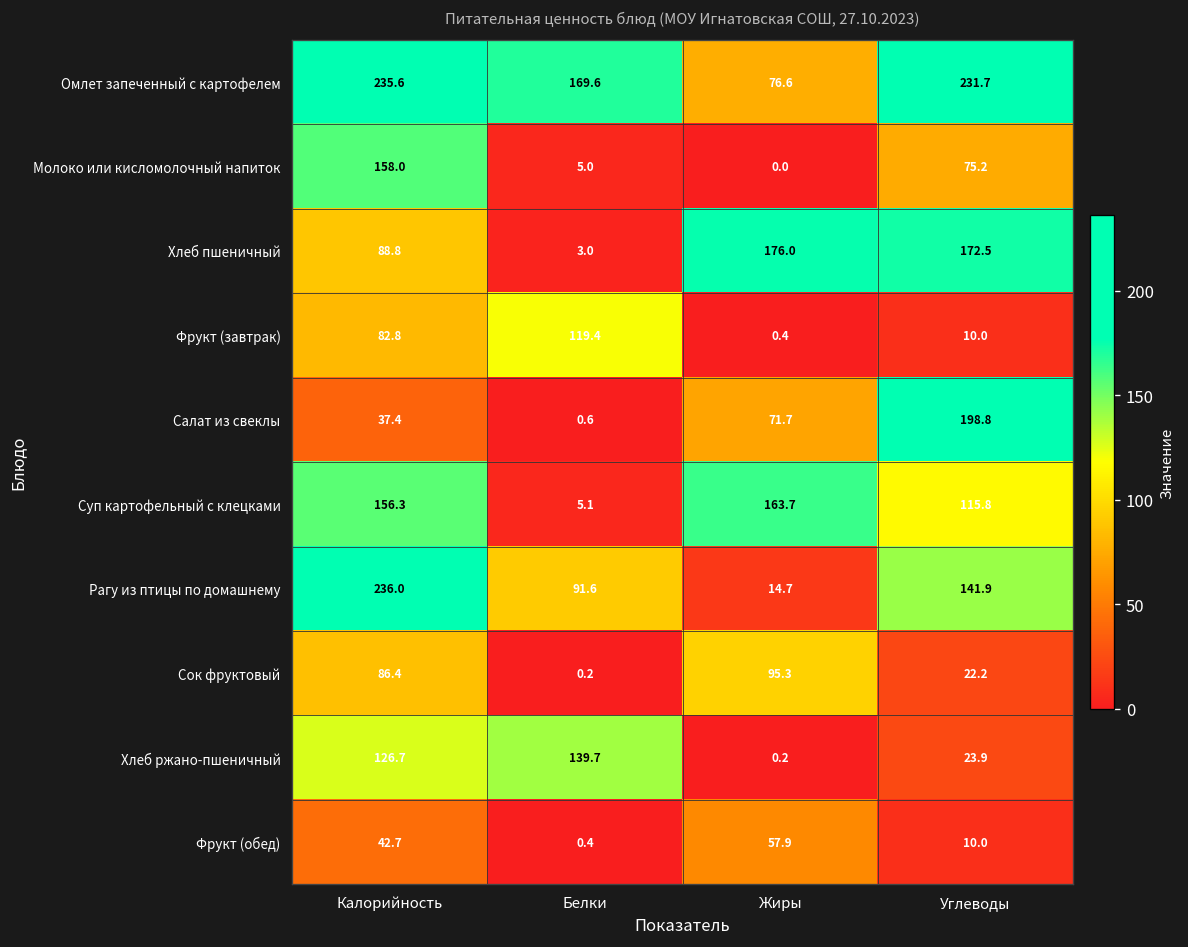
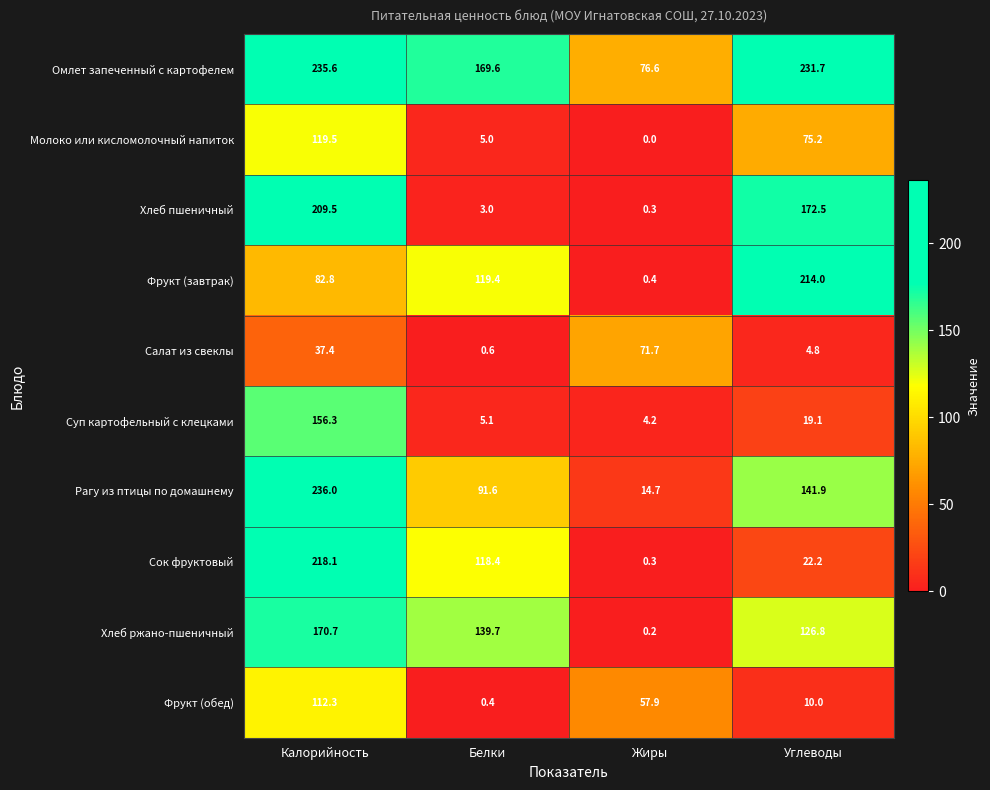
Молоко или кисломолочный напиток, Калорийность: 158.0 -> 119.5
Хлеб пшеничный, Калорийность: 88.8 -> 209.5
Хлеб пшеничный, Жиры: 176.0 -> 0.3
Фрукт (завтрак), Углеводы: 10.0 -> 214.0
Салат из свеклы, Углеводы: 198.8 -> 4.8
Суп картофельный с клецками, Жиры: 163.7 -> 4.2
Суп картофельный с клецками, Углеводы: 115.8 -> 19.1
Сок фруктовый, Калорийность: 86.4 -> 218.1
Сок фруктовый, Белки: 0.2 -> 118.4
Сок фруктовый, Жиры: 95.3 -> 0.3
Хлеб ржано-пшеничный, Калорийность: 126.7 -> 170.7
Хлеб ржано-пшеничный, Углеводы: 23.9 -> 126.8
Фрукт (обед), Калорийность: 42.7 -> 112.3
